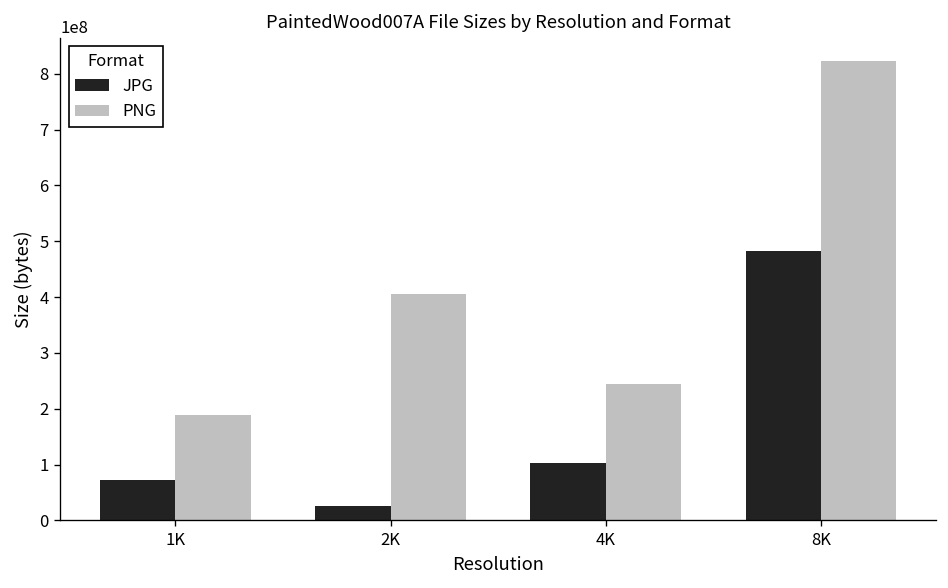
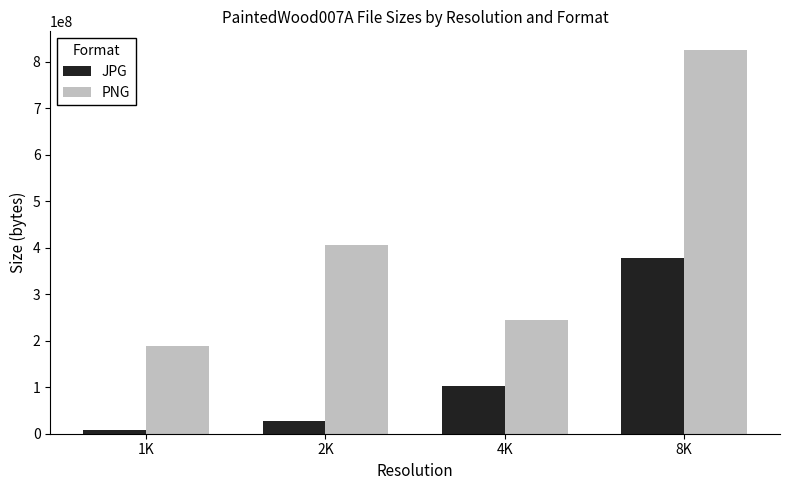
JPG, 1K: 70000000 -> 10000000
JPG, 8K: 480000000 -> 380000000
